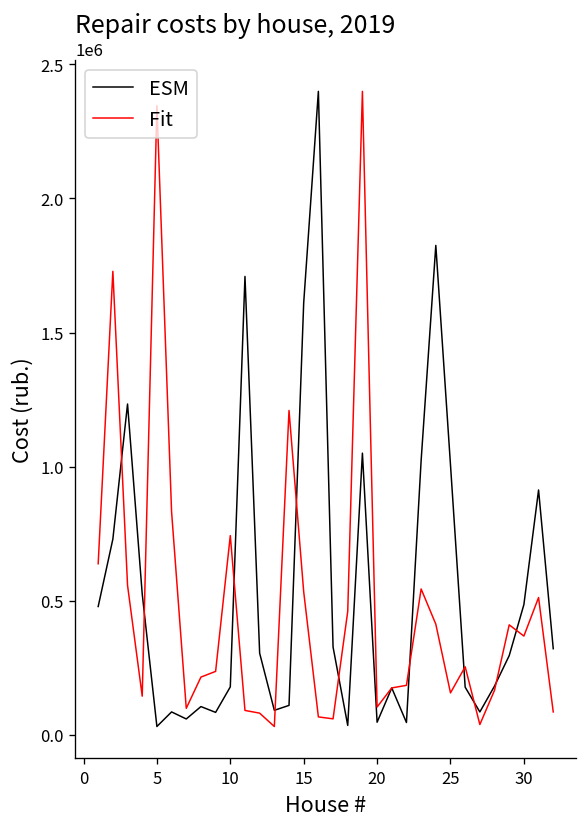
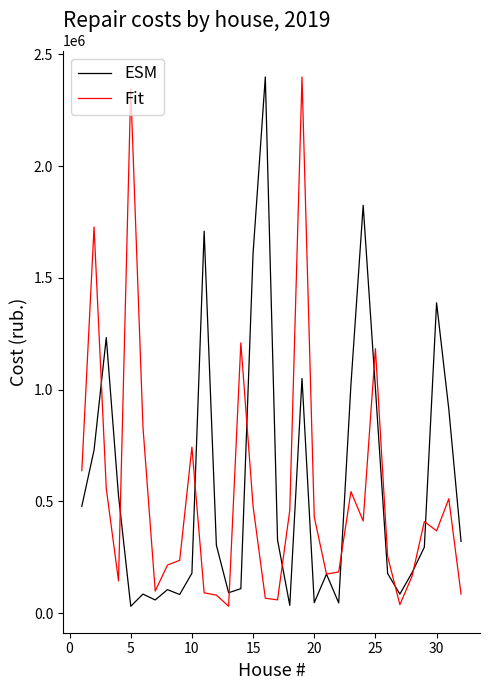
Fit, 15: 530000 -> 480000
Fit, 20: 100000 -> 430000
Fit, 25: 160000 -> 1180000
ESM, 30: 490000 -> 1390000
